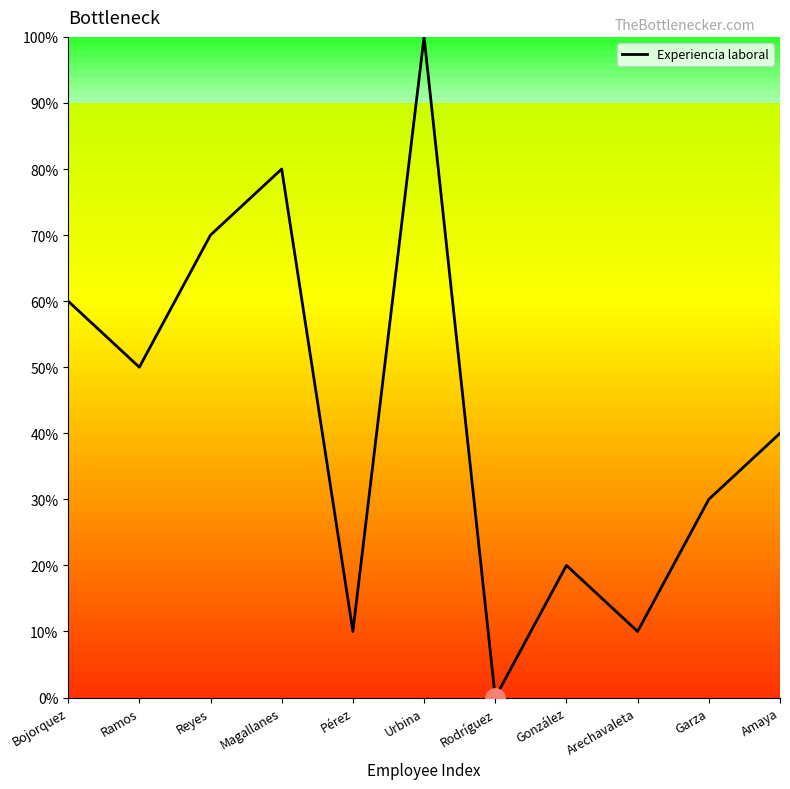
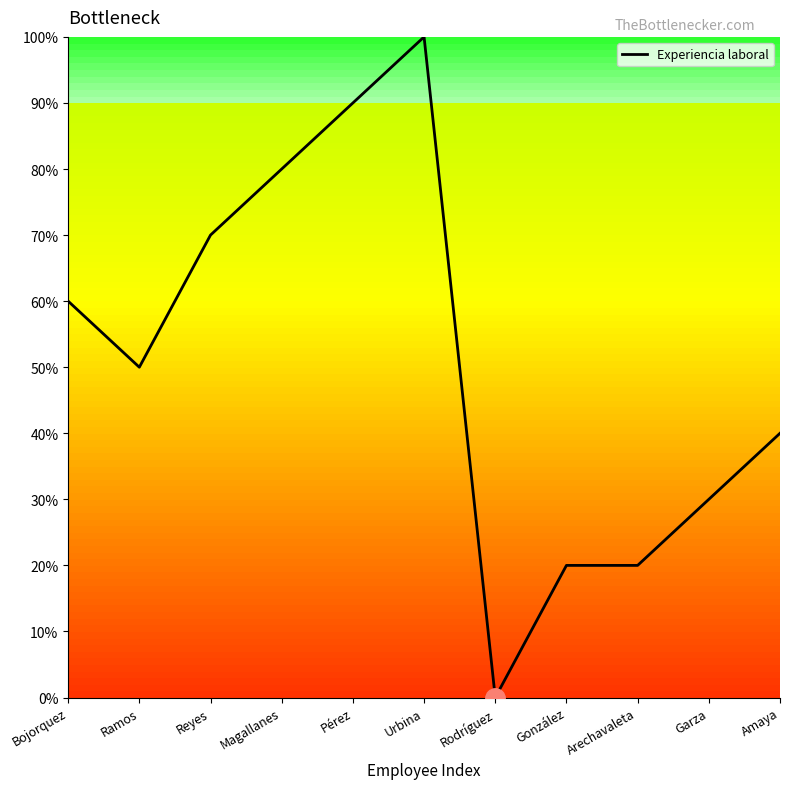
Experiencia laboral, Pérez: 10% -> 90%
Experiencia laboral, Arechavaleta: 10% -> 20%
